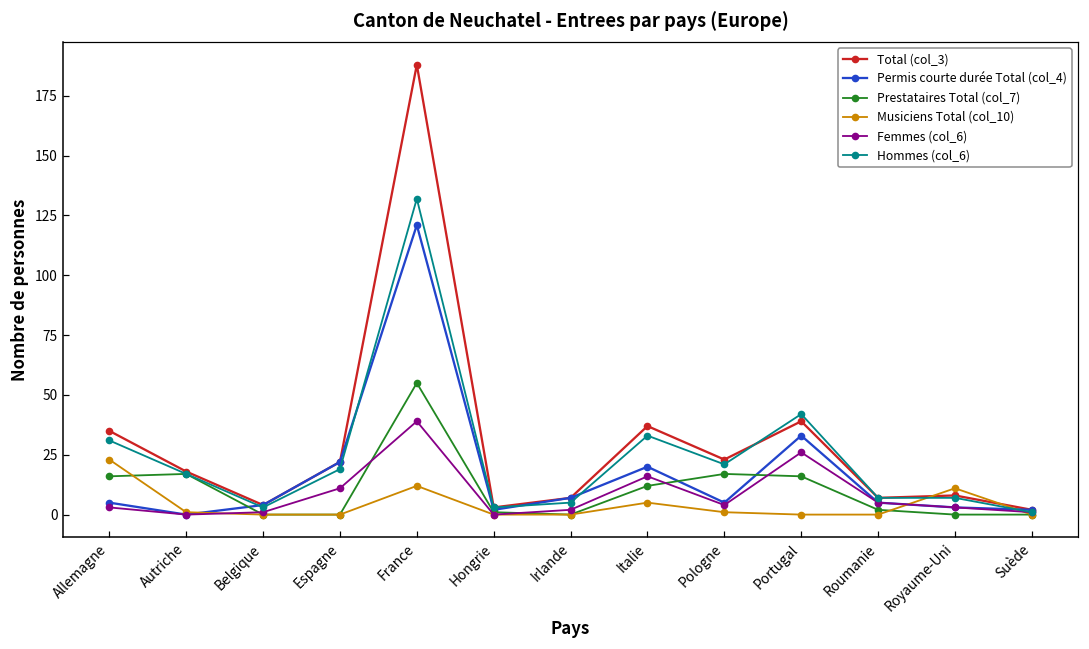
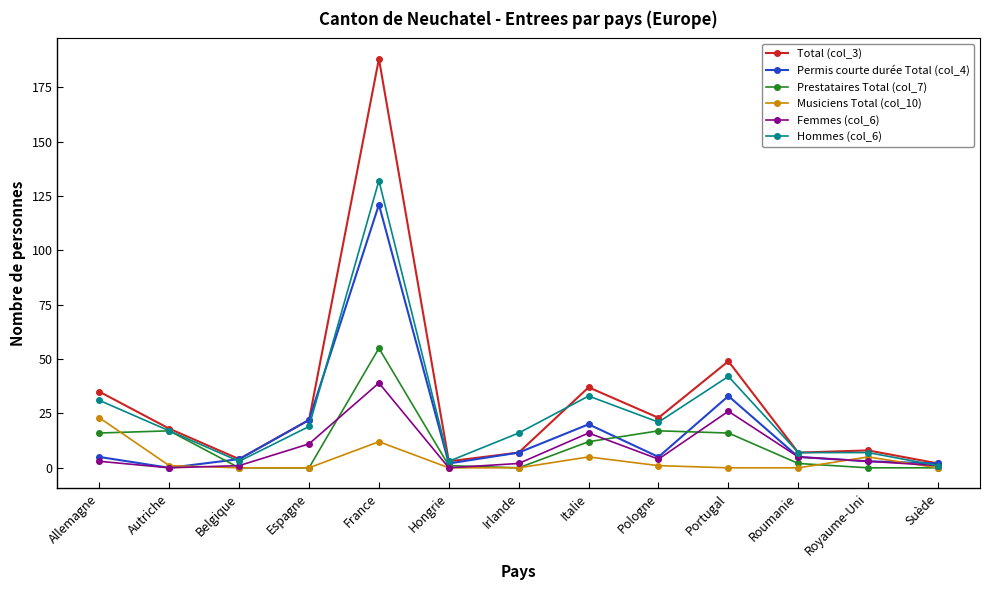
Hommes (col_6), Irlande: 5 -> 16
Total (col_3), Portugal: 39 -> 49
Musiciens Total (col_10), Royaume-Uni: 11 -> 5
